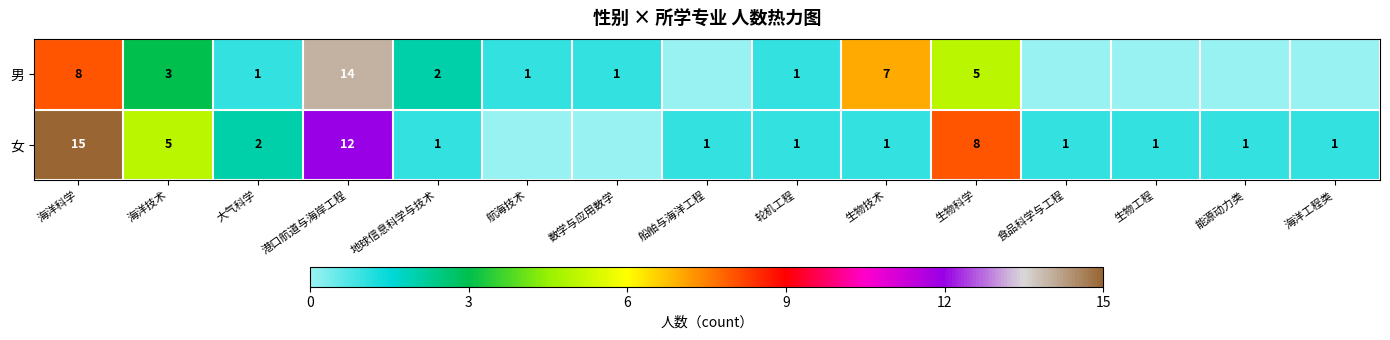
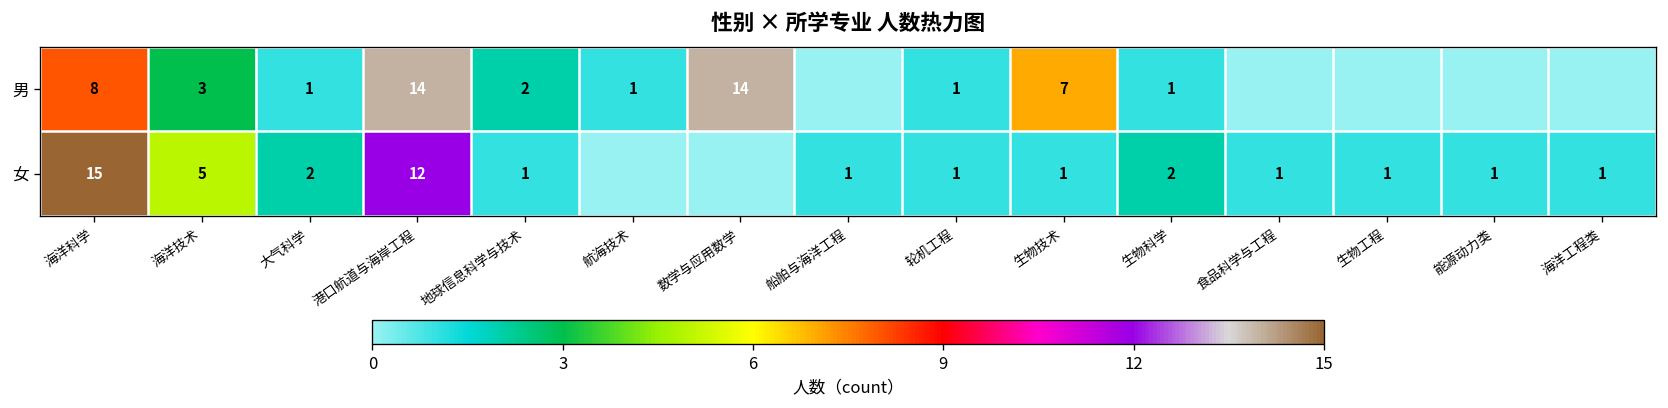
男, 数学与应用数学: 1 -> 14
男, 生物科学: 5 -> 1
女, 生物科学: 8 -> 2
